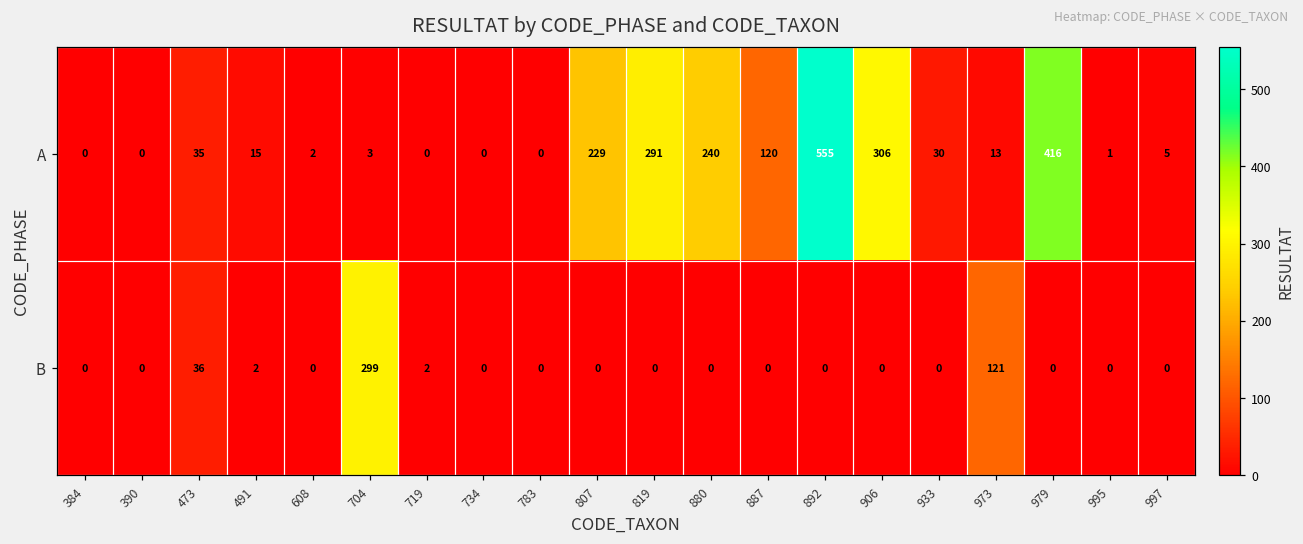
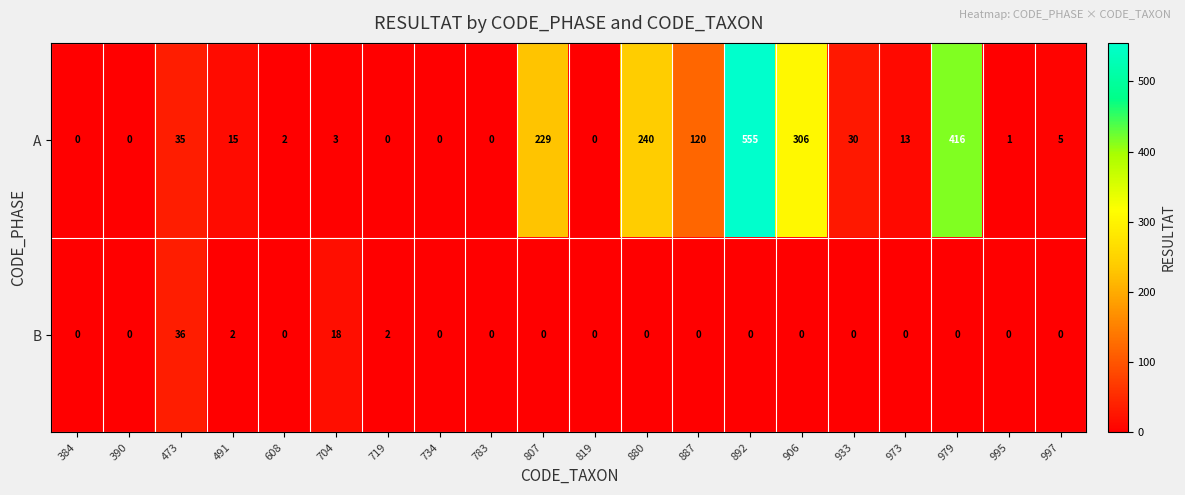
A, 819: 291 -> 0
B, 704: 299 -> 18
B, 973: 121 -> 0
